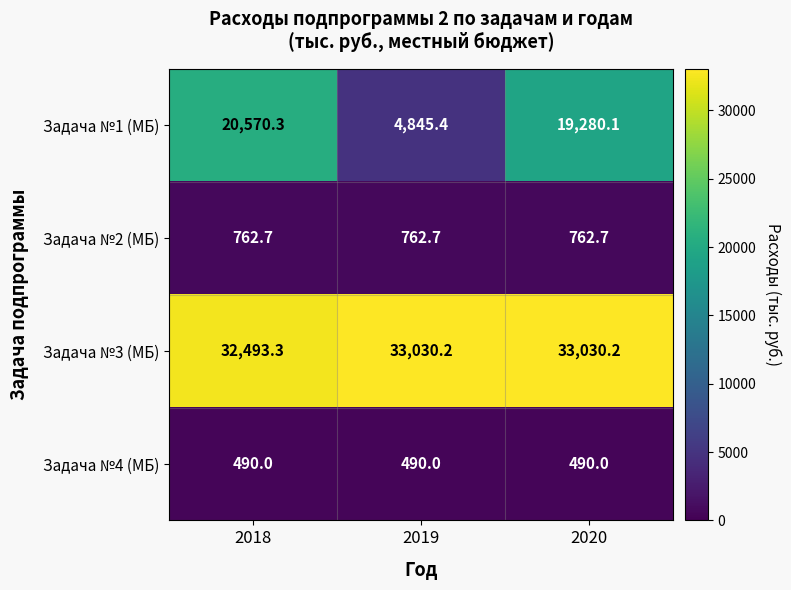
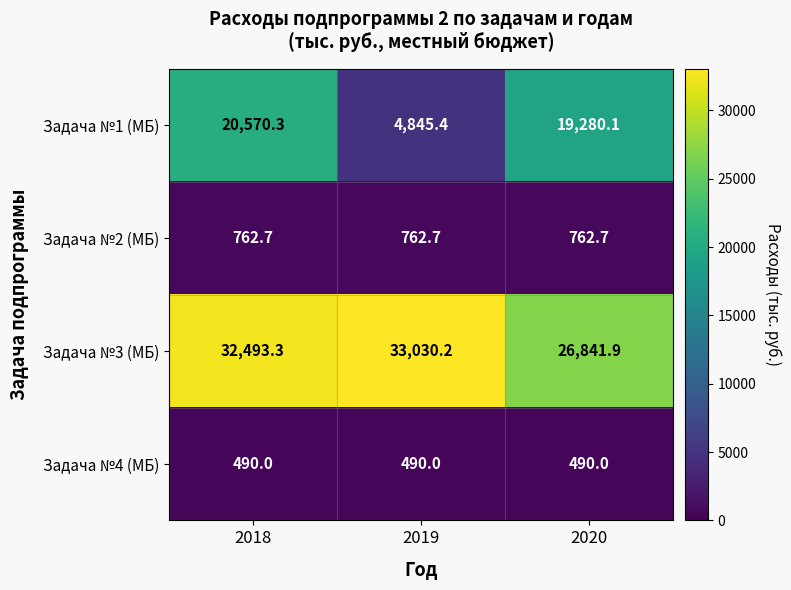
Задача №3 (МБ), 2020: 33,030.2 -> 26,841.9
